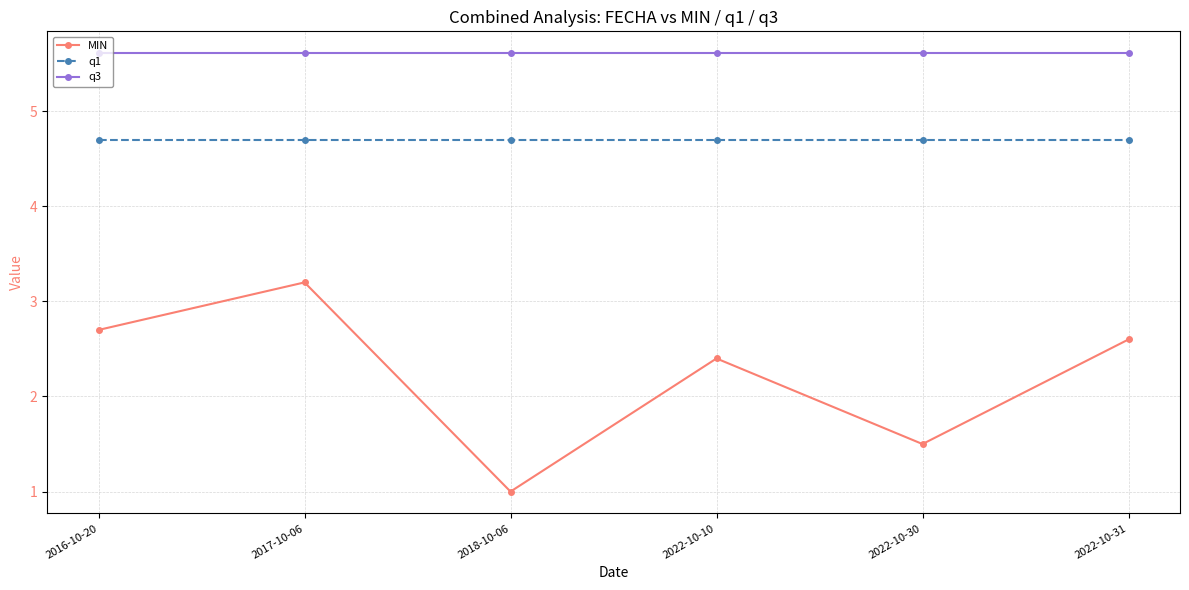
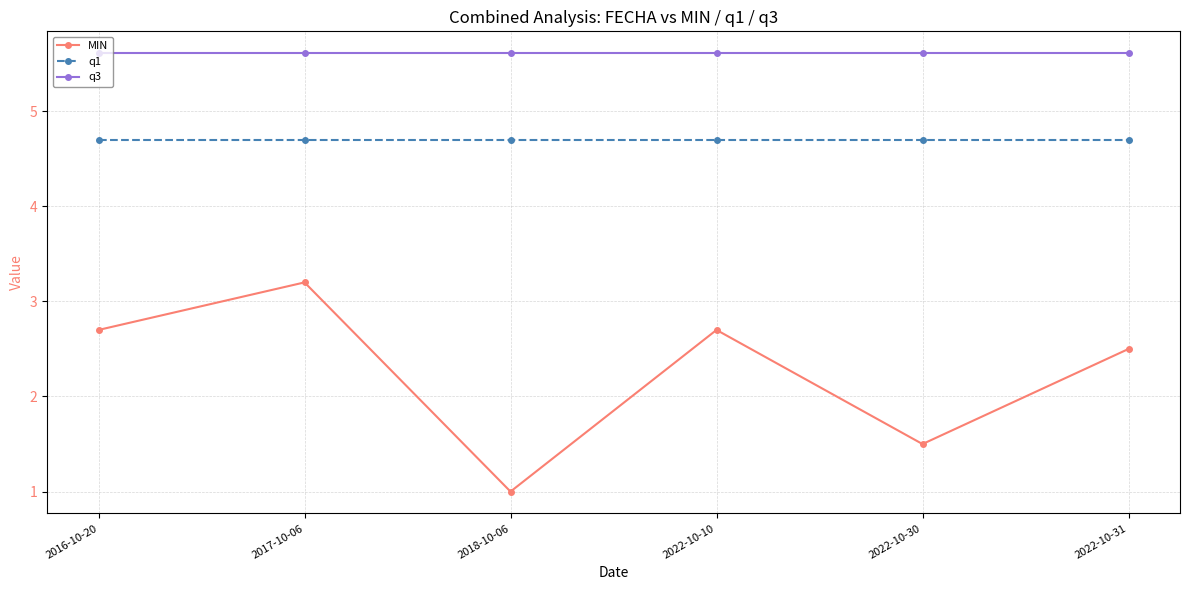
MIN, 2022-10-10: 2.4 -> 2.7
MIN, 2022-10-31: 2.6 -> 2.5
